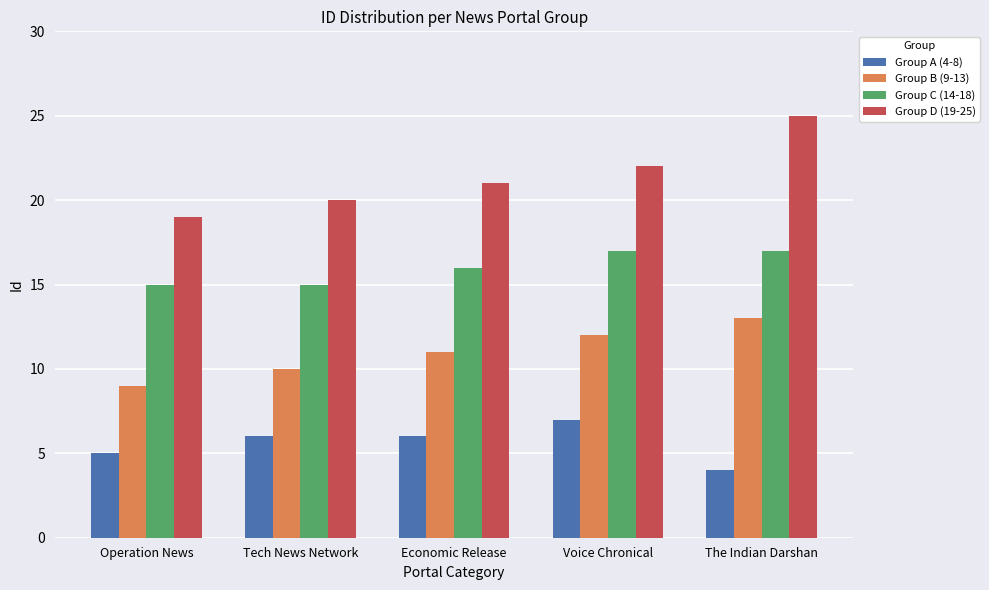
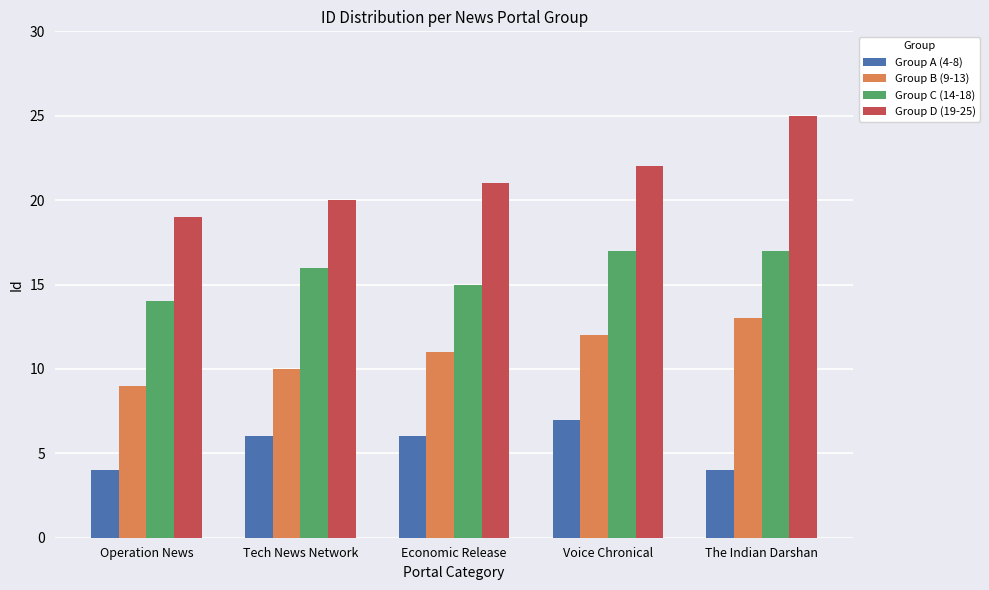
Group A (4-8), Operation News: 5 -> 4
Group C (14-18), Operation News: 15 -> 14
Group C (14-18), Tech News Network: 15 -> 16
Group C (14-18), Economic Release: 16 -> 15
